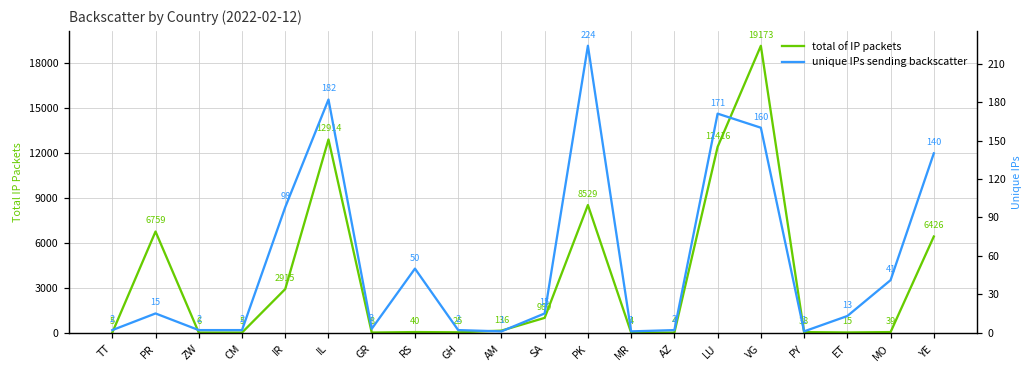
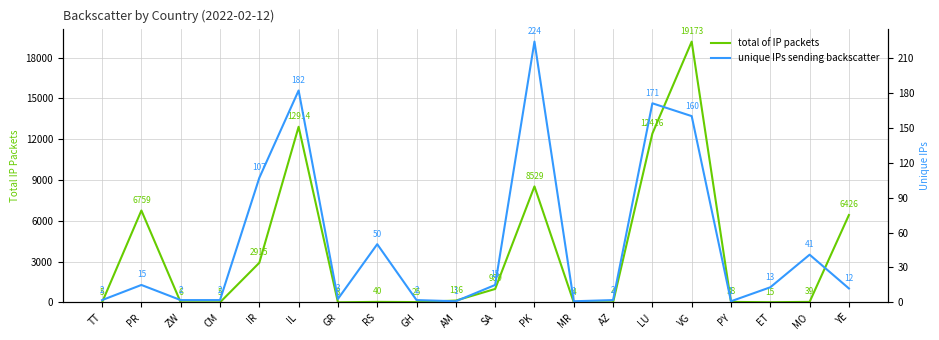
unique IPs sending backscatter, IR: 98 -> 107
unique IPs sending backscatter, YE: 140 -> 12
